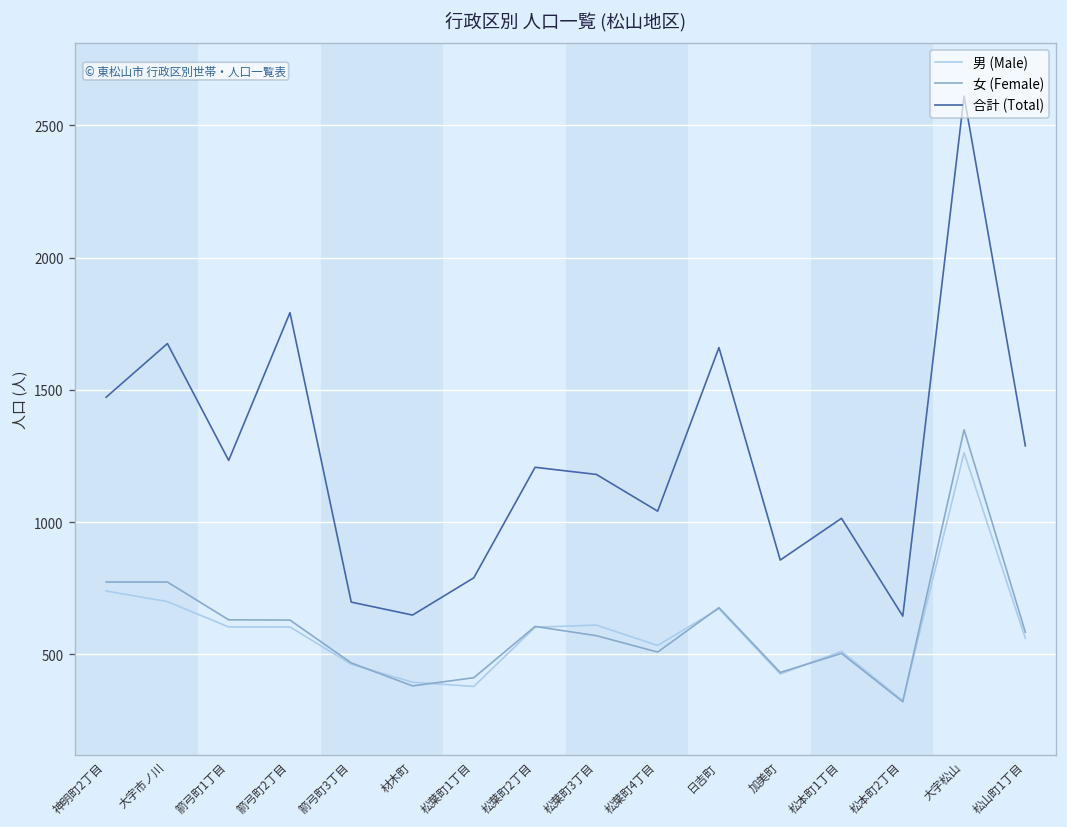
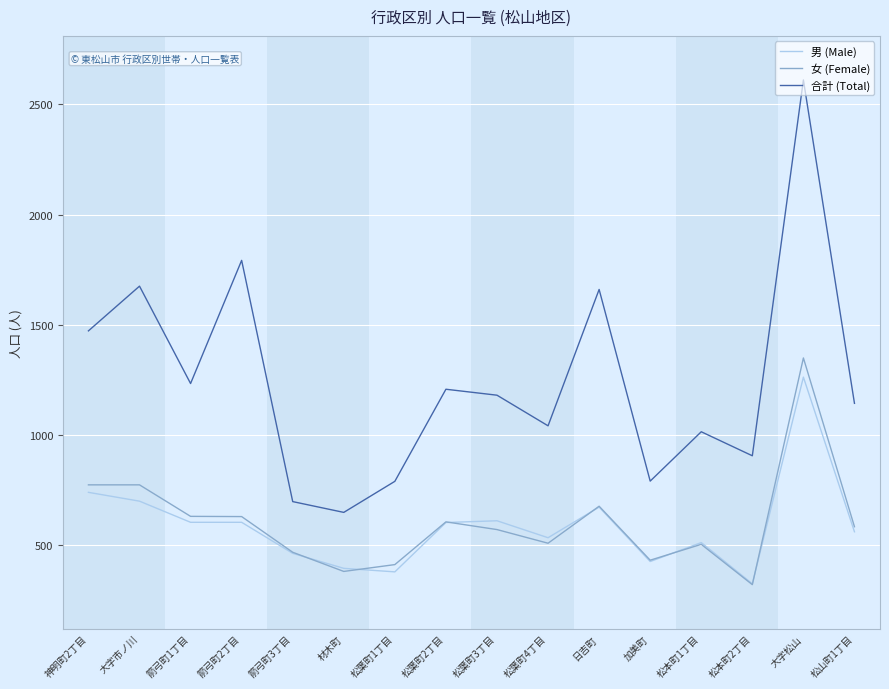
合計 (Total), 加美町: 860 -> 790
合計 (Total), 松本町2丁目: 640 -> 910
合計 (Total), 松山町1丁目: 1290 -> 1140
